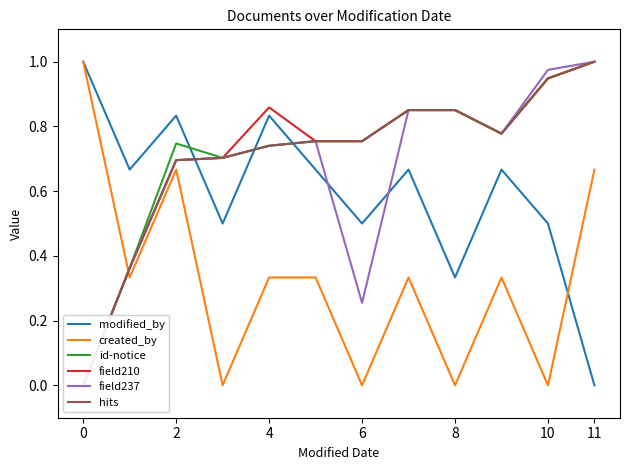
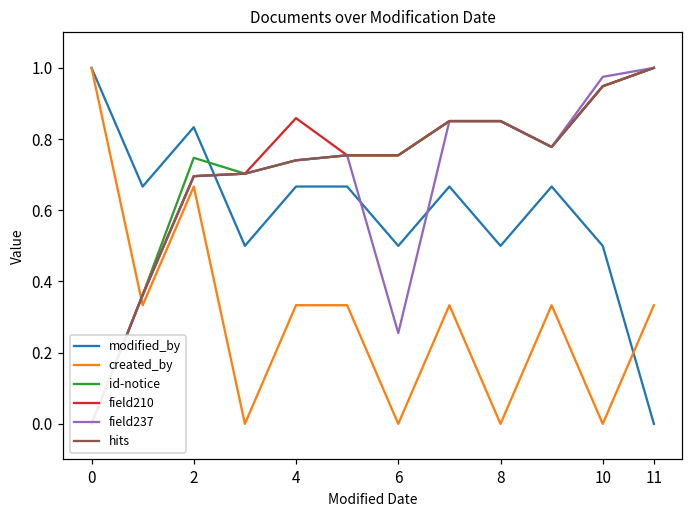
modified_by, 4: 0.83 -> 0.67
modified_by, 8: 0.33 -> 0.50
created_by, 11: 0.67 -> 0.33
